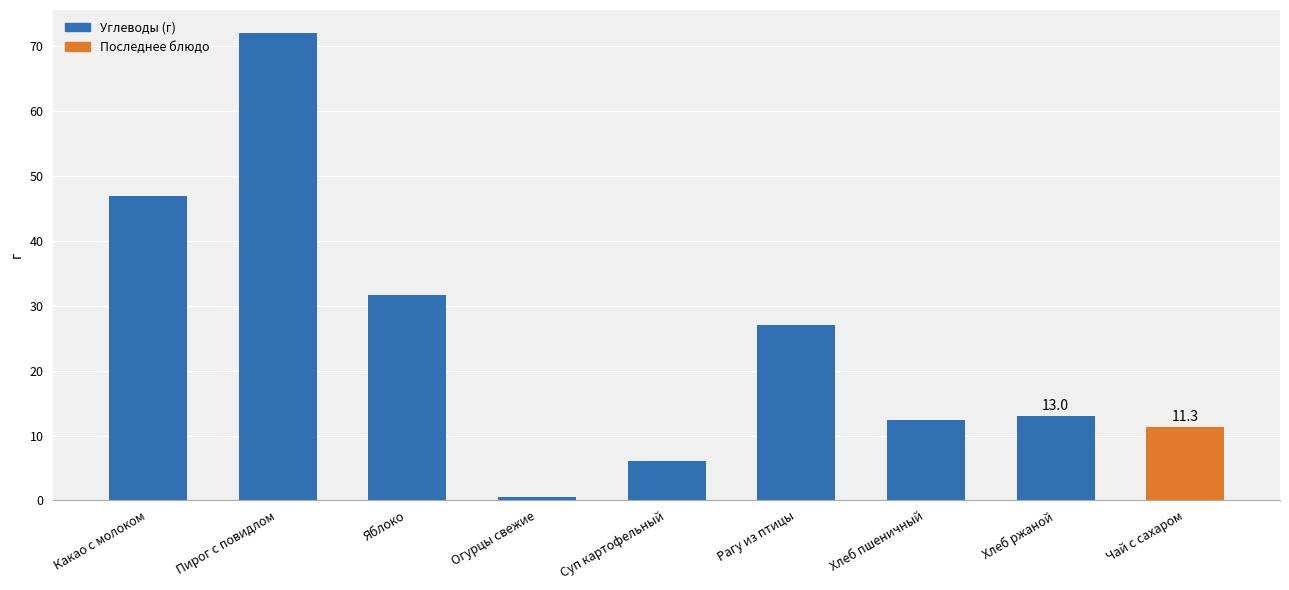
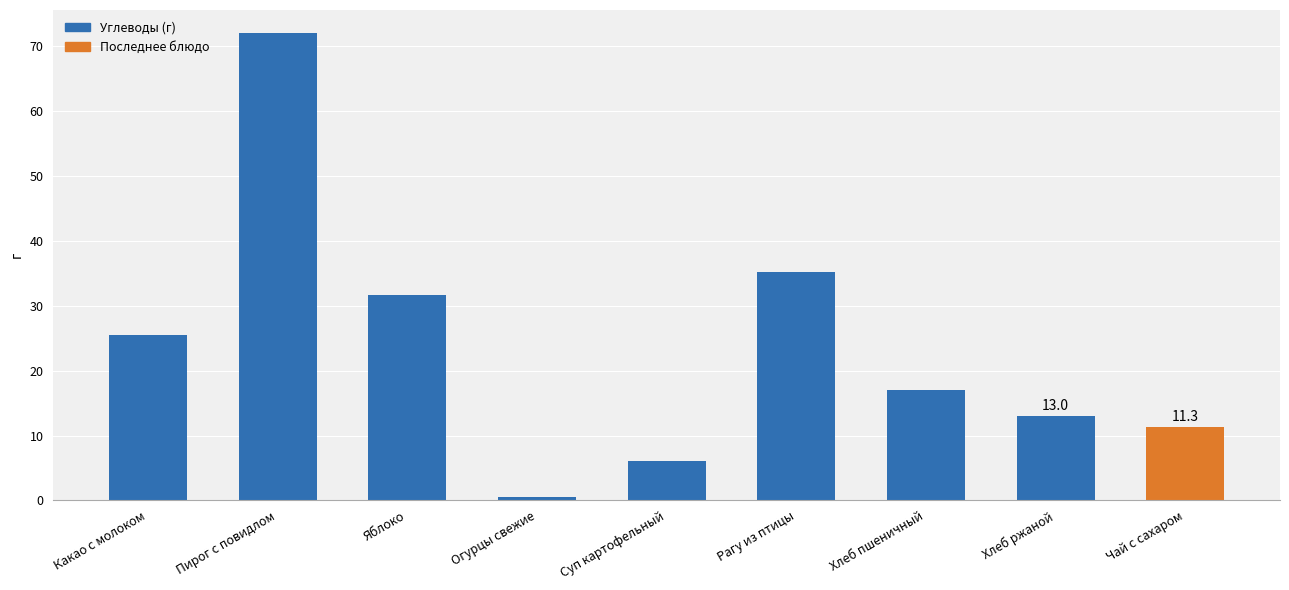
Какао с молоком: 47 -> 25
Рагу из птицы: 27 -> 35
Хлеб пшеничный: 12 -> 17
